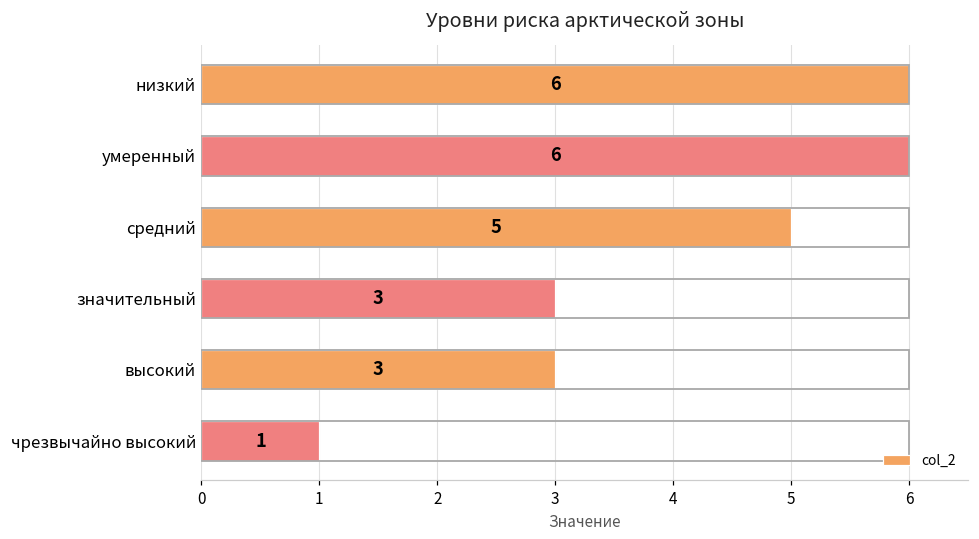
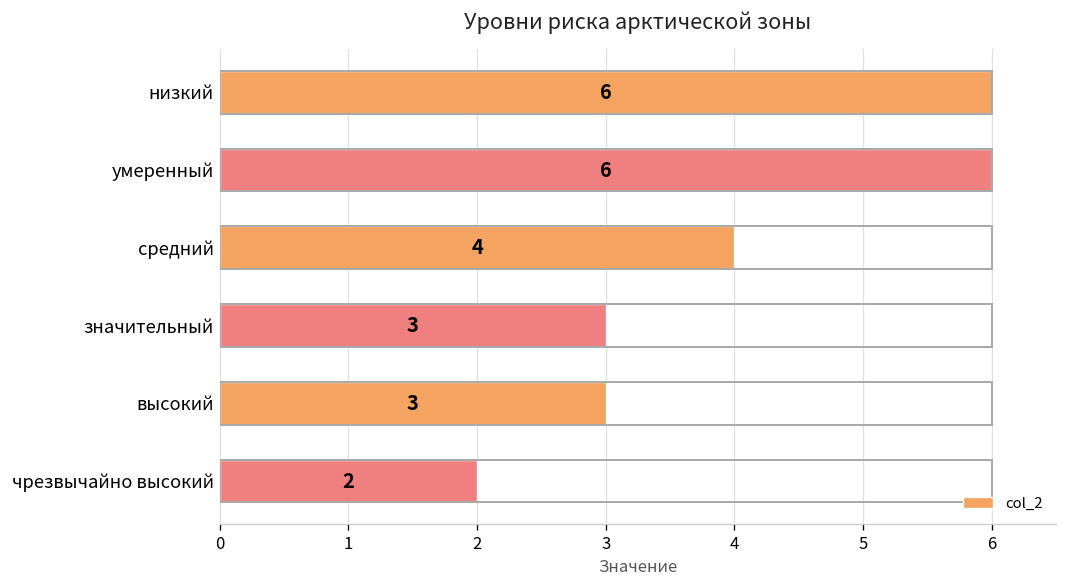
средний: 5 -> 4
чрезвычайно высокий: 1 -> 2
